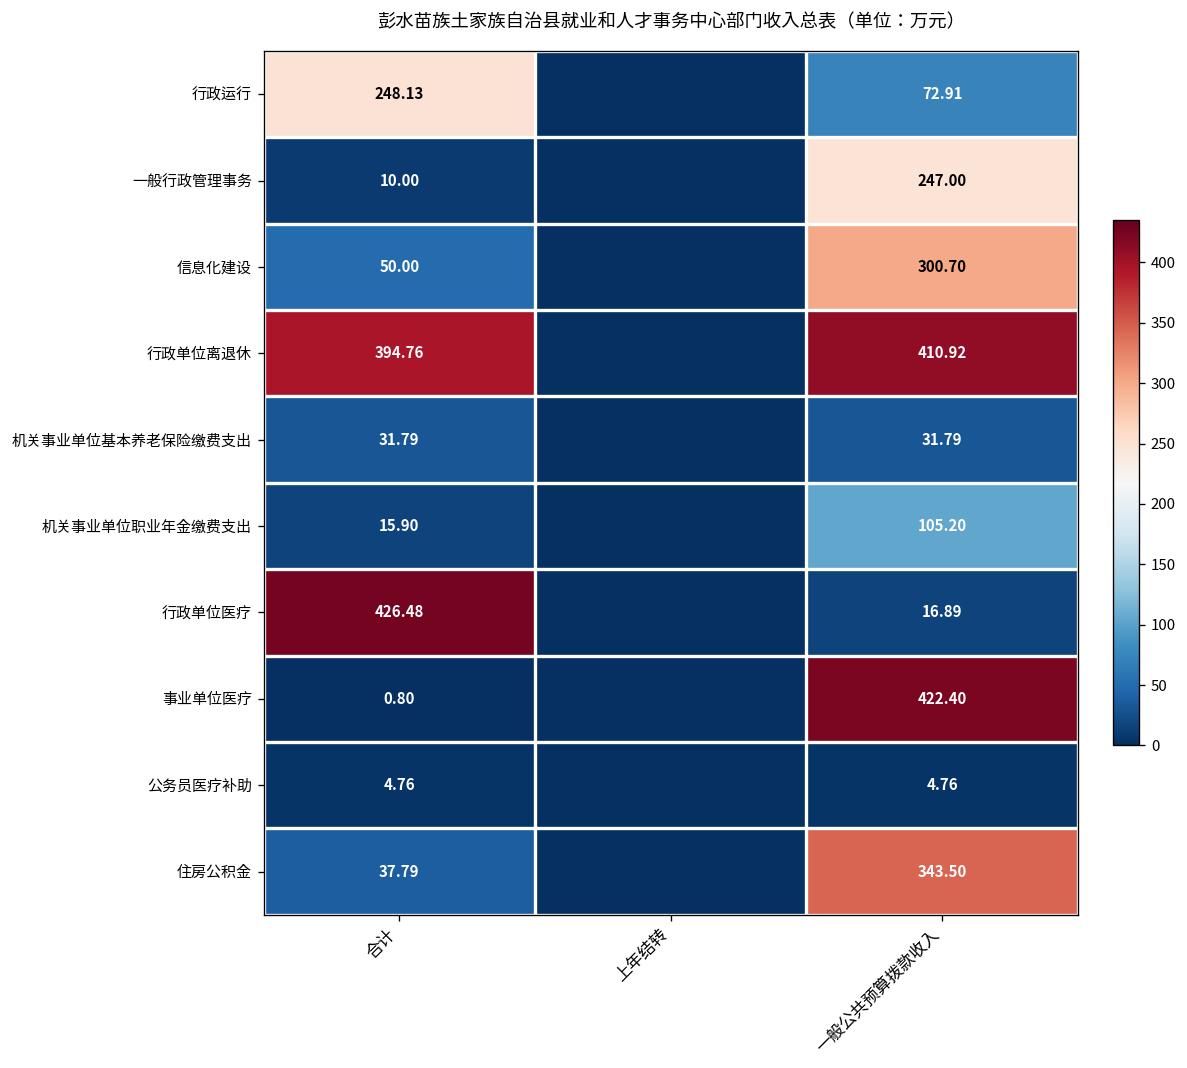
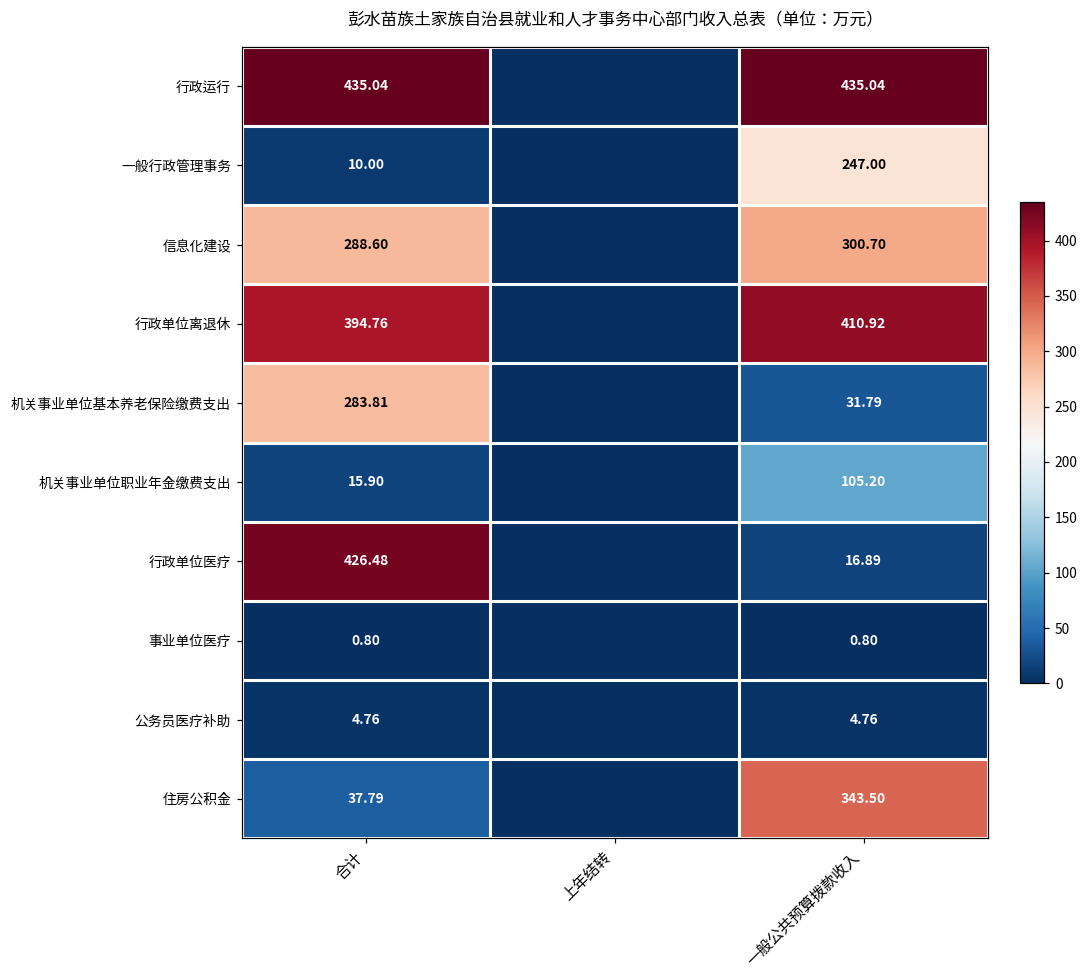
行政运行, 合计: 248.13 -> 435.04
行政运行, 一般公共预算拨款收入: 72.91 -> 435.04
信息化建设, 合计: 50.00 -> 288.60
机关事业单位基本养老保险缴费支出, 合计: 31.79 -> 283.81
事业单位医疗, 一般公共预算拨款收入: 422.40 -> 0.80
